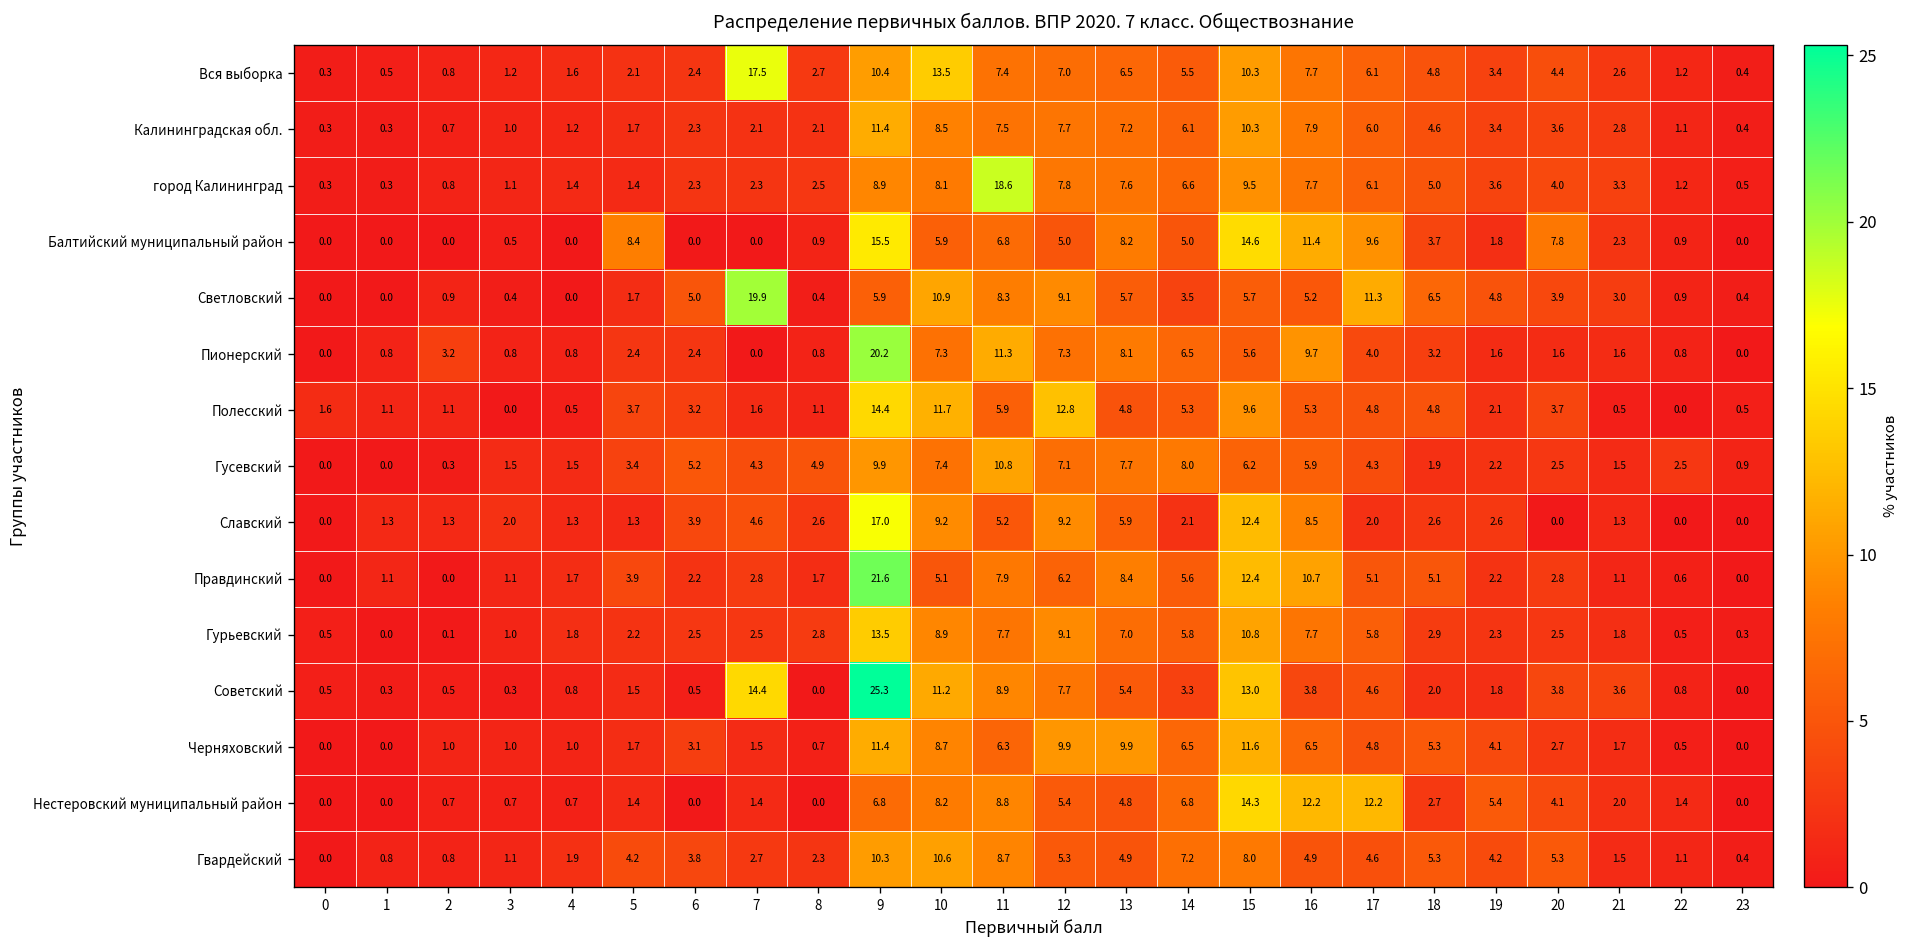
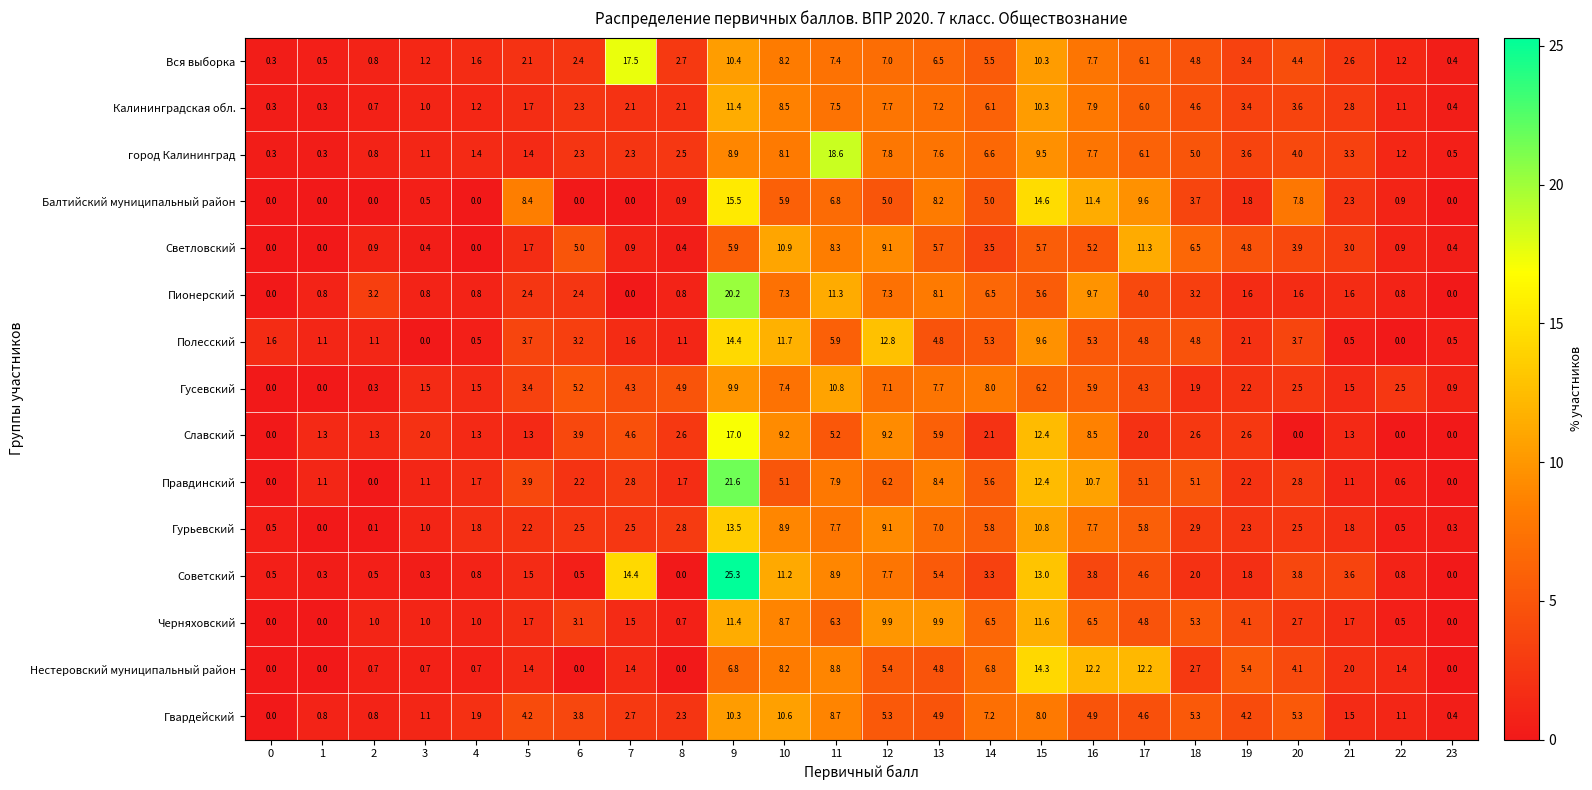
Вся выборка, 10: 13.5 -> 8.2
Светловский, 7: 19.9 -> 0.9
